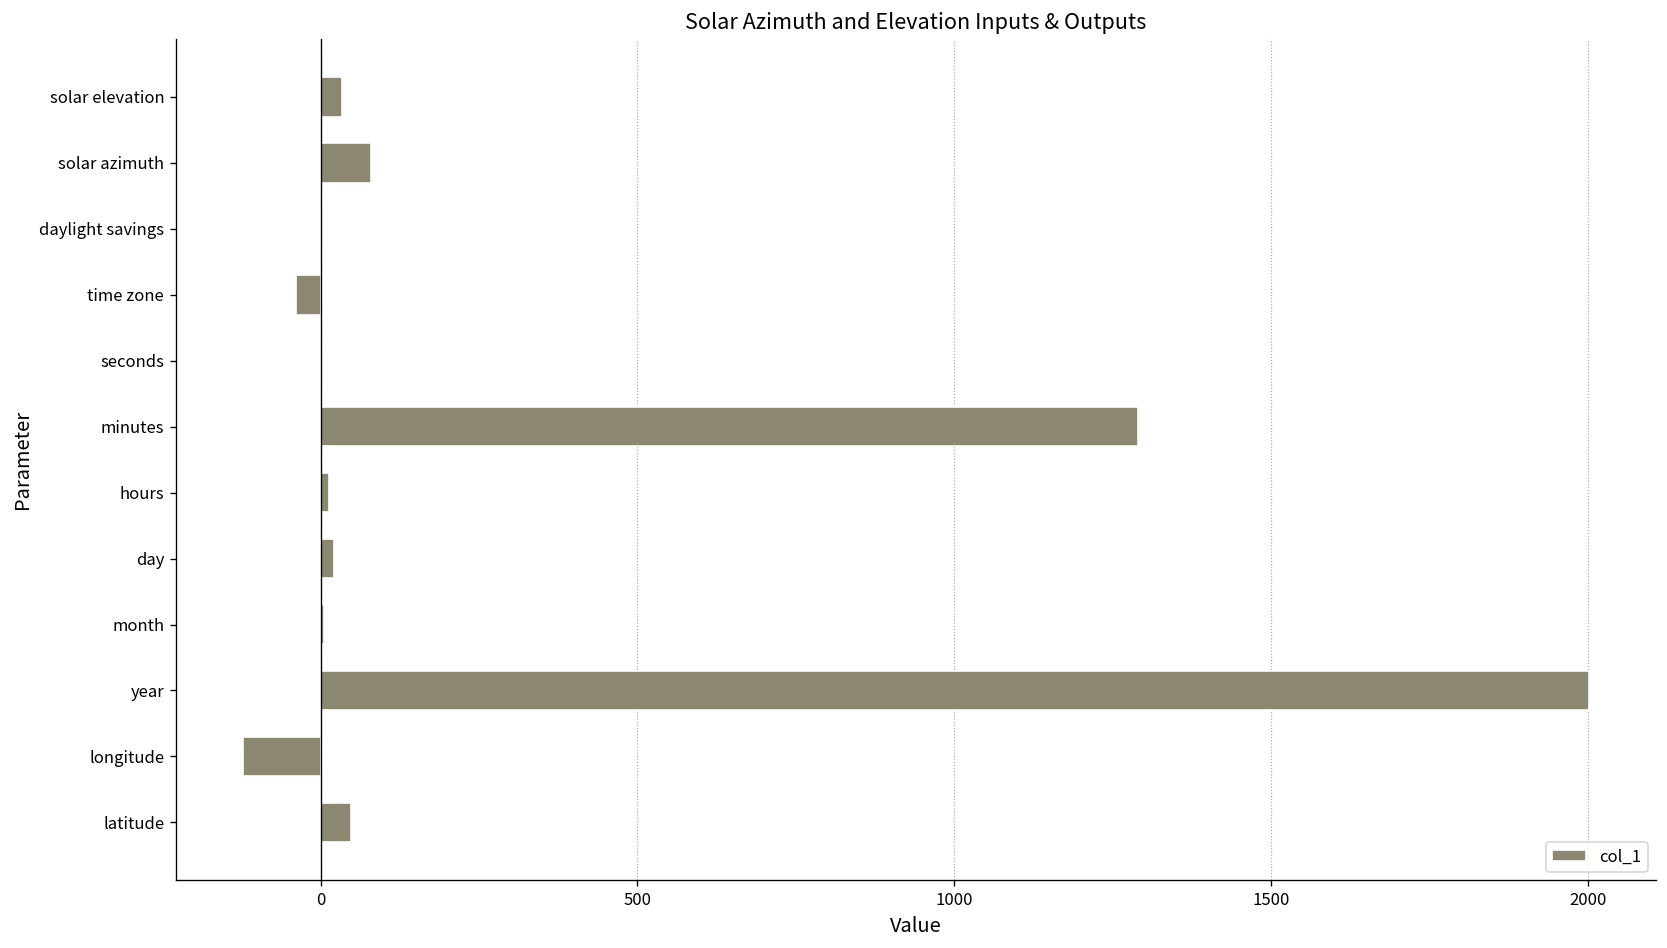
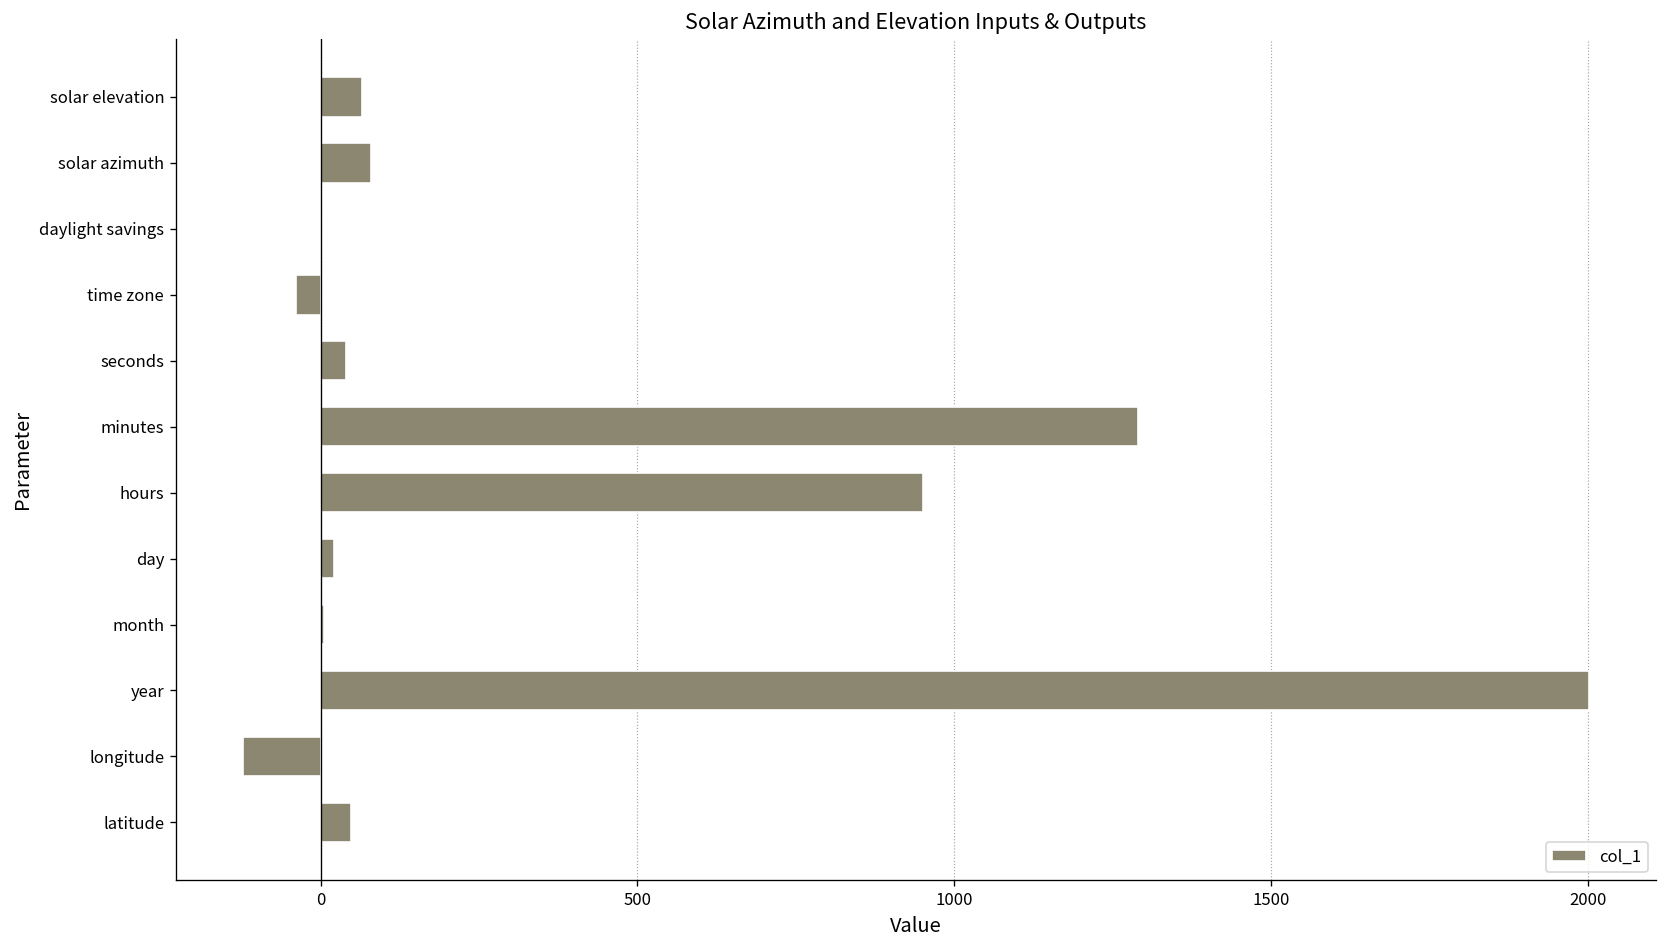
solar elevation: 30 -> 70
seconds: 0 -> 40
hours: 10 -> 950
